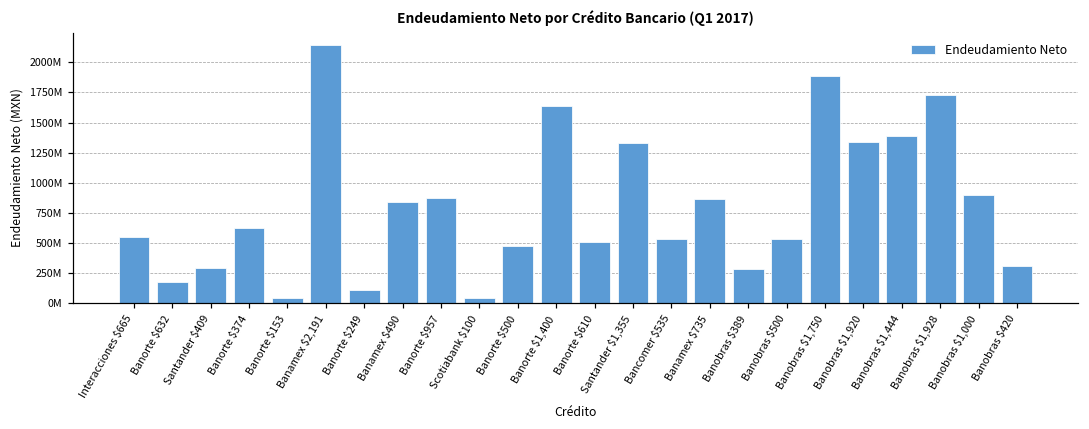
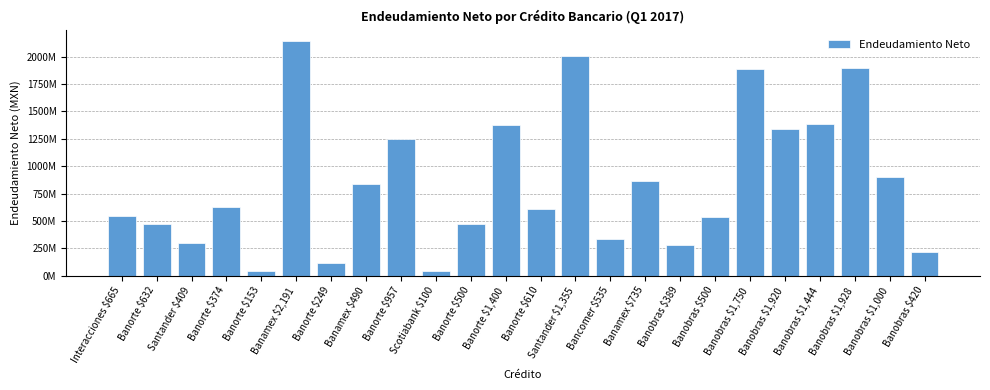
Banorte $632: 180000000 -> 470000000
Banorte $957: 880000000 -> 1250000000
Banorte $1,400: 1630000000 -> 1370000000
Banorte $610: 510000000 -> 610000000
Santander $1,355: 1330000000 -> 2010000000
Bancomer $535: 540000000 -> 340000000
Banobras $1,928: 1730000000 -> 1890000000
Banobras $420: 310000000 -> 220000000
